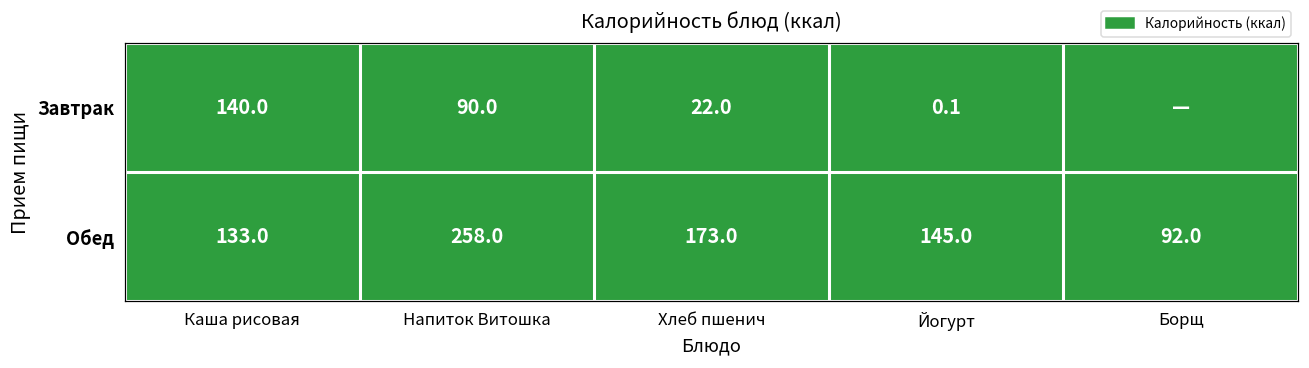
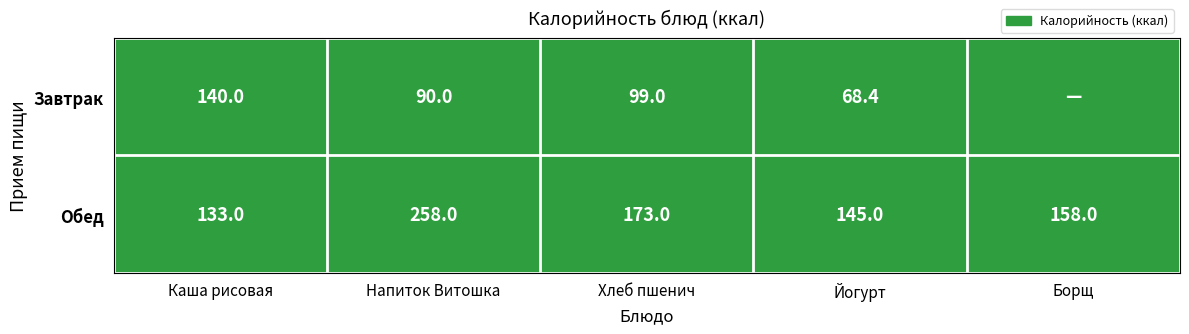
Завтрак, Хлеб пшенич: 22.0 -> 99.0
Завтрак, Йогурт: 0.1 -> 68.4
Обед, Борщ: 92.0 -> 158.0
